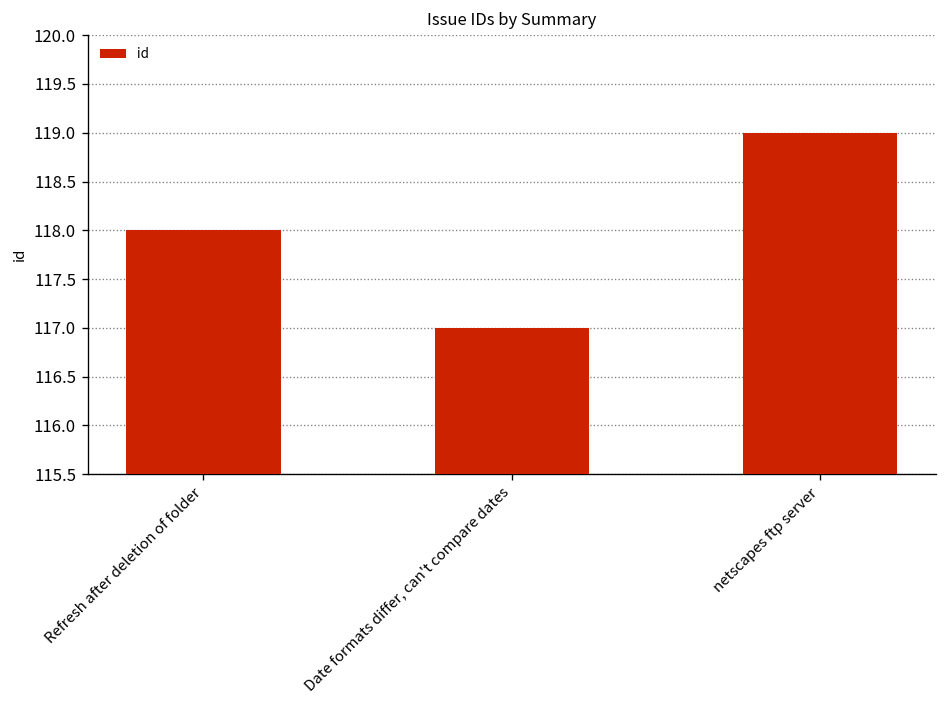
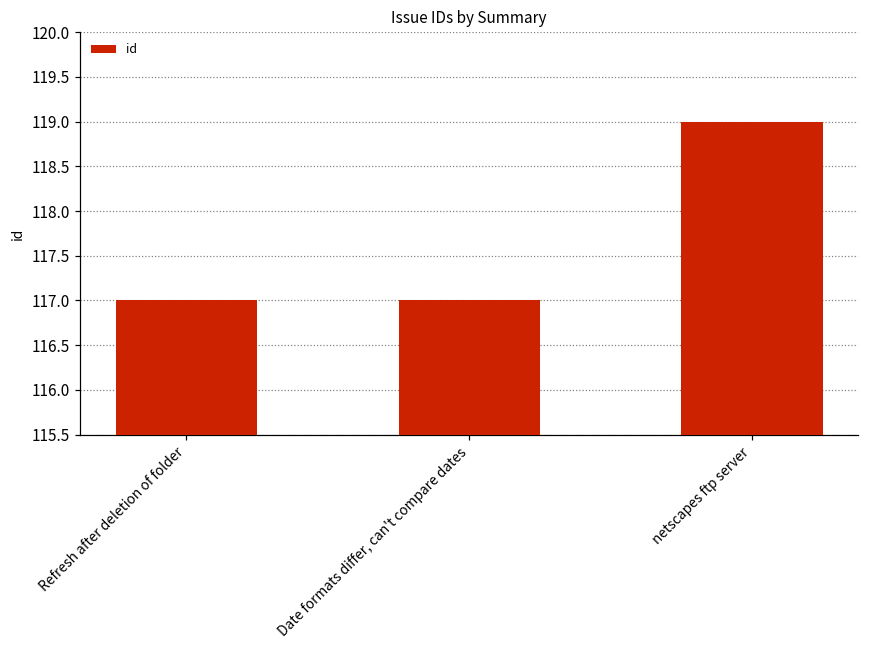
Refresh after deletion of folder: 118 -> 117
